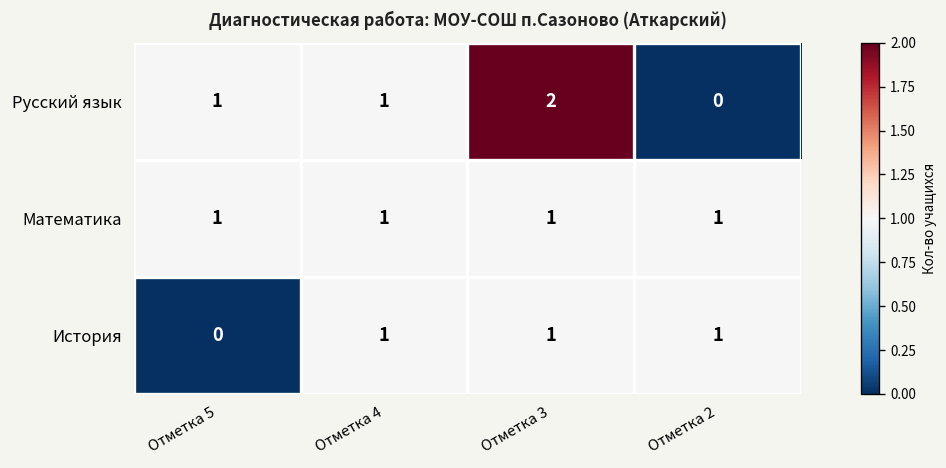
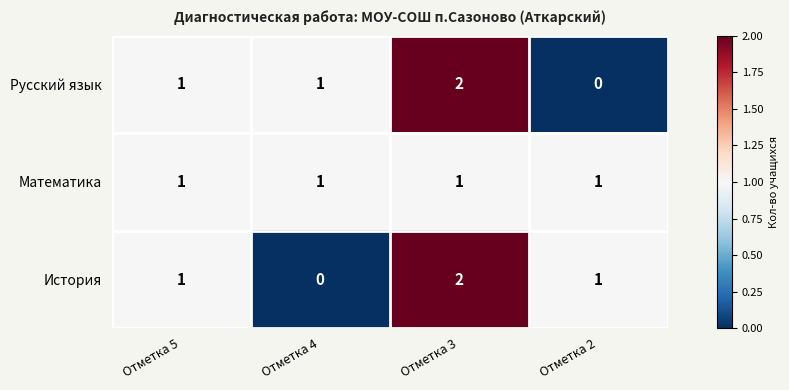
История, Отметка 5: 0 -> 1
История, Отметка 4: 1 -> 0
История, Отметка 3: 1 -> 2
